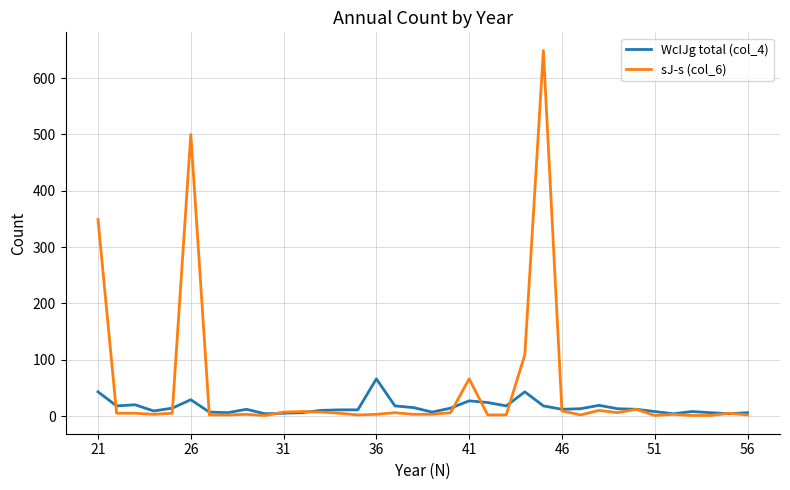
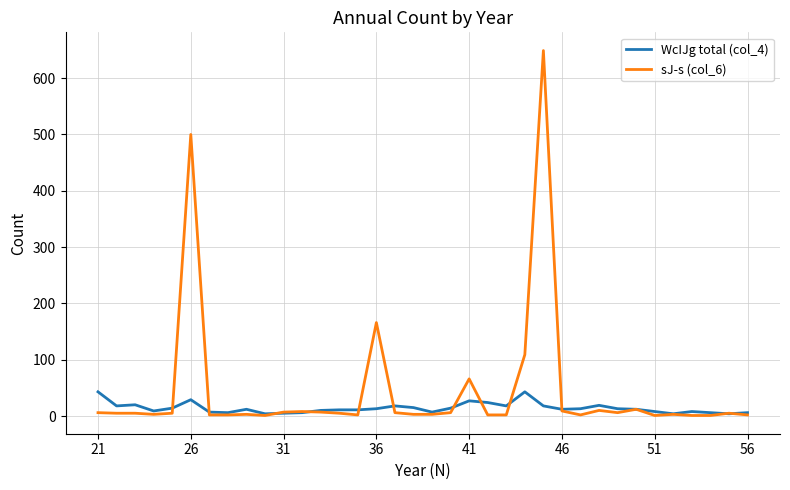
sJ­s (col_6), 21: 350 -> 10
WcIJg total (col_4), 36: 70 -> 10
sJ­s (col_6), 36: 0 -> 170
